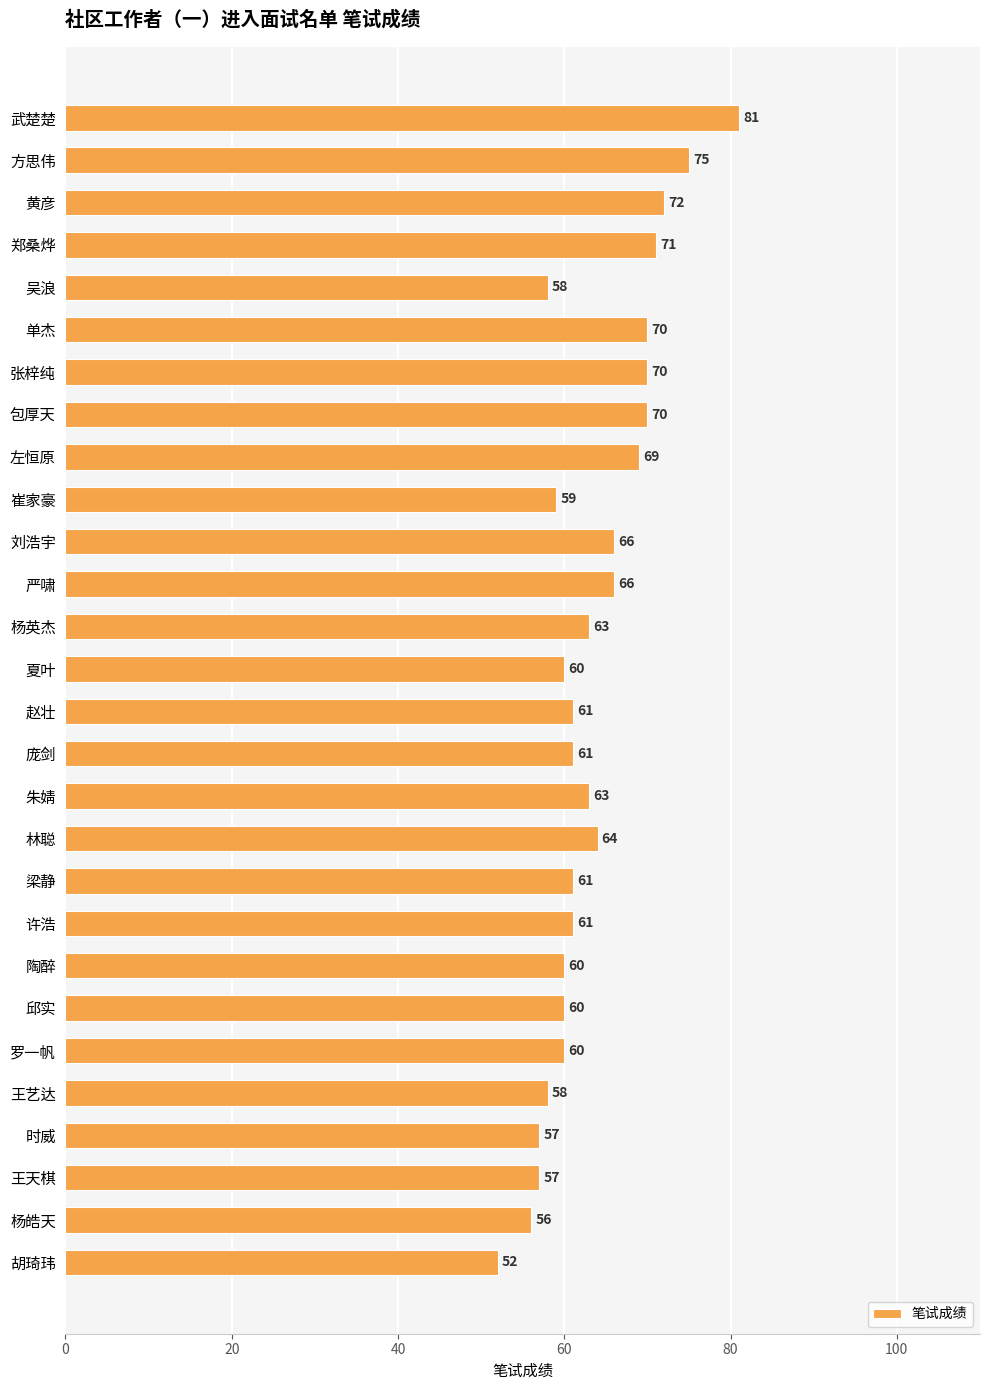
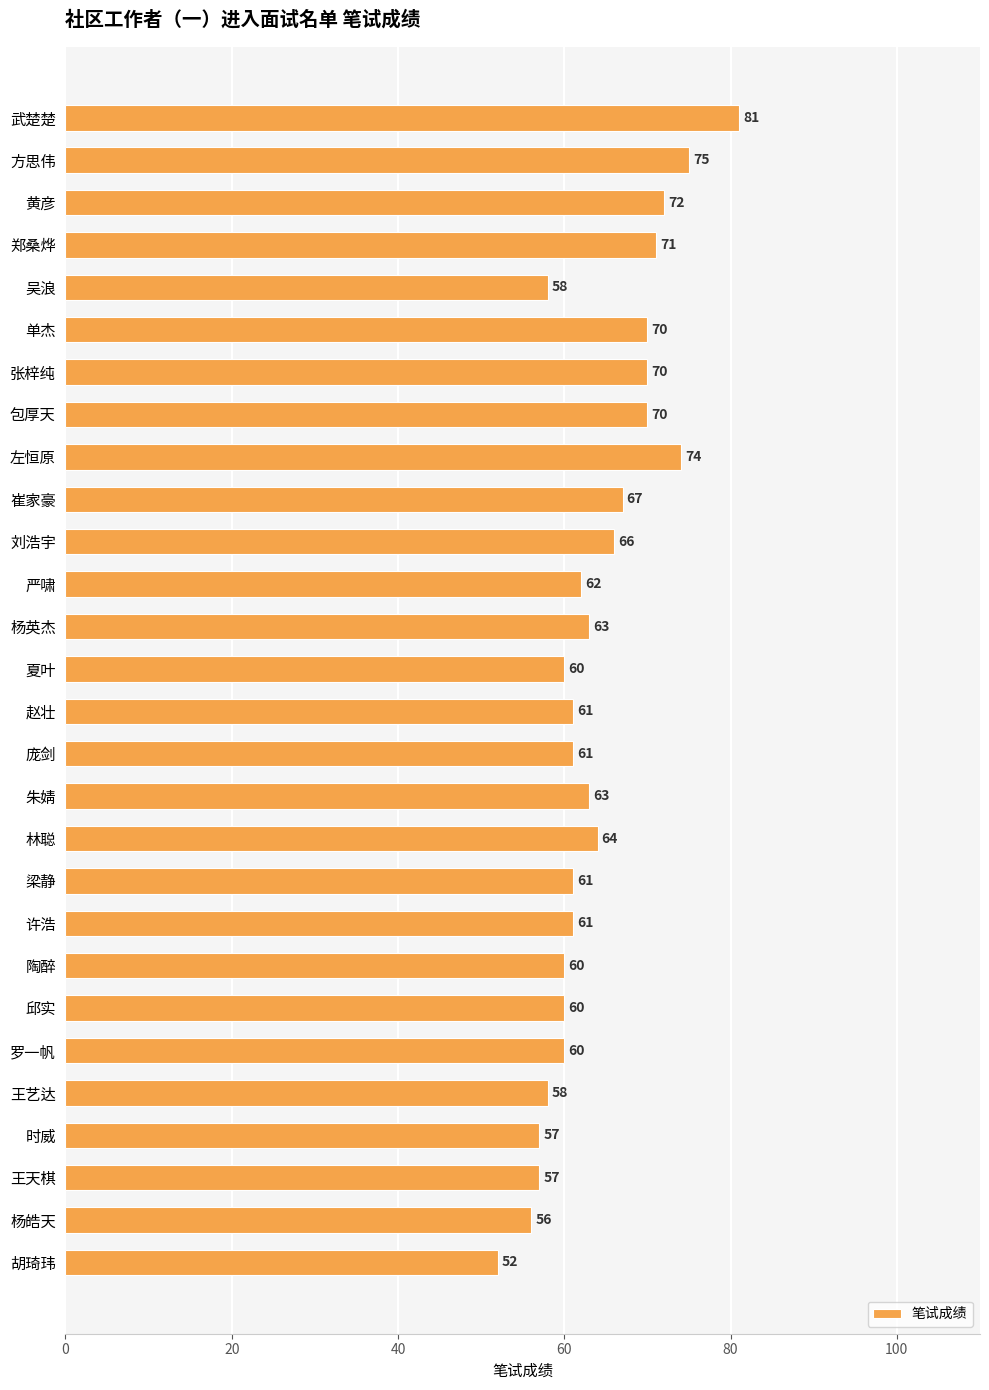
左恒原: 69 -> 74
崔家豪: 59 -> 67
严啸: 66 -> 62
